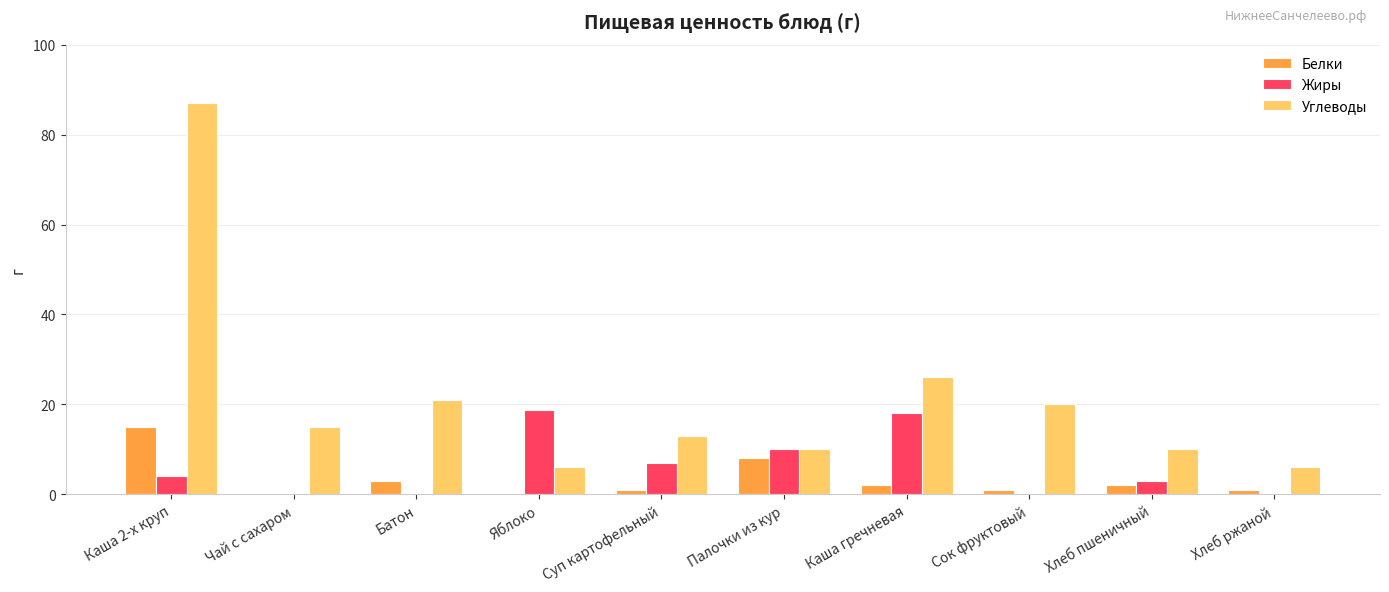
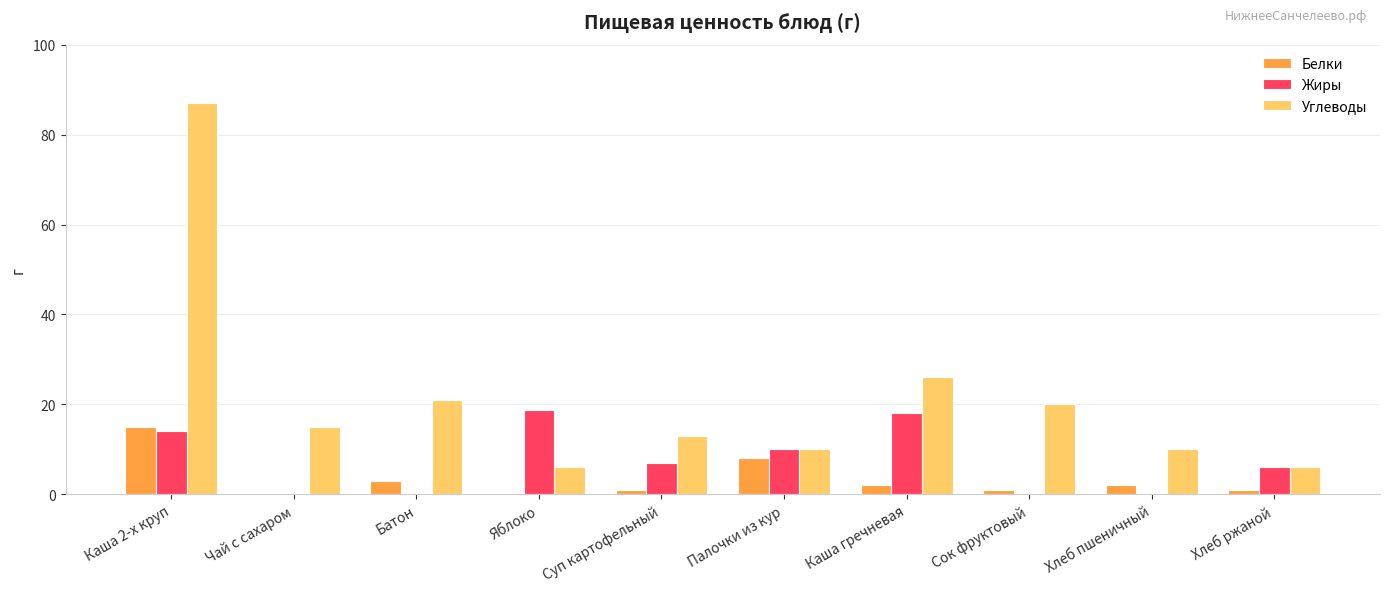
Жиры, Каша 2-х круп: 4 -> 14
Жиры, Хлеб пшеничный: 3 -> 0
Жиры, Хлеб ржаной: 0 -> 6
